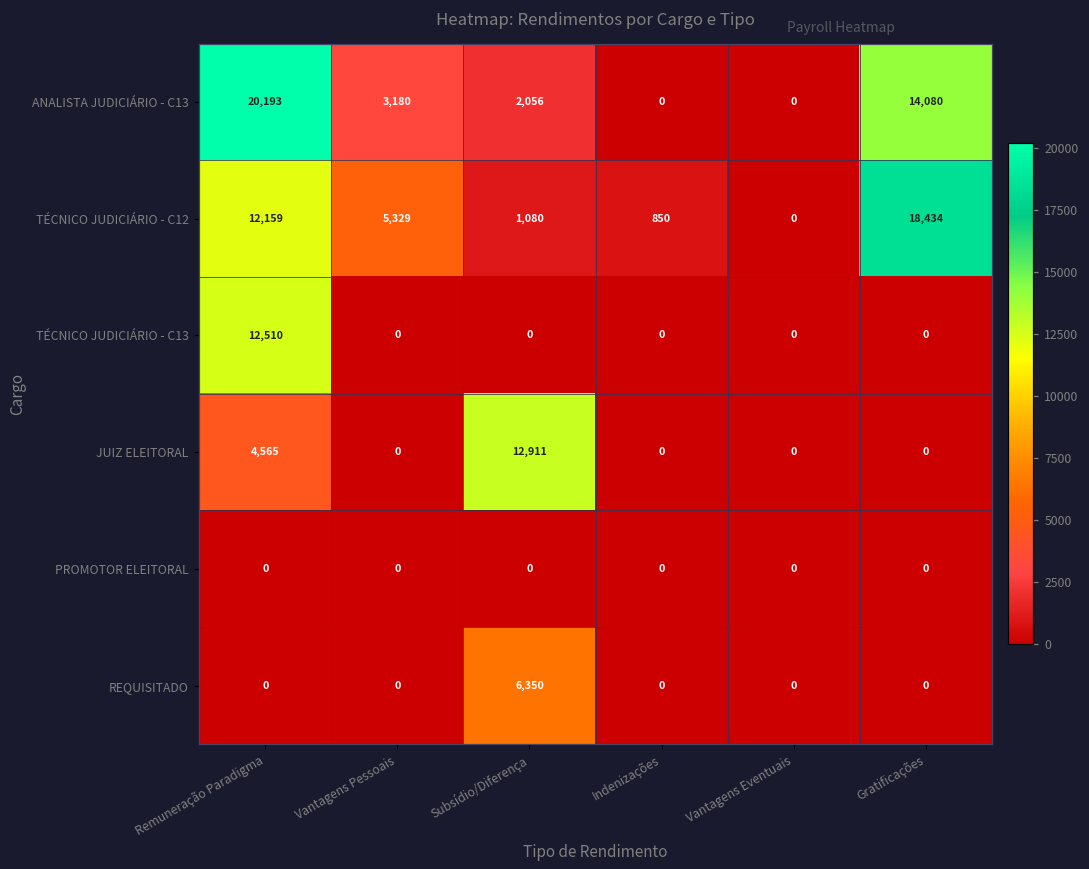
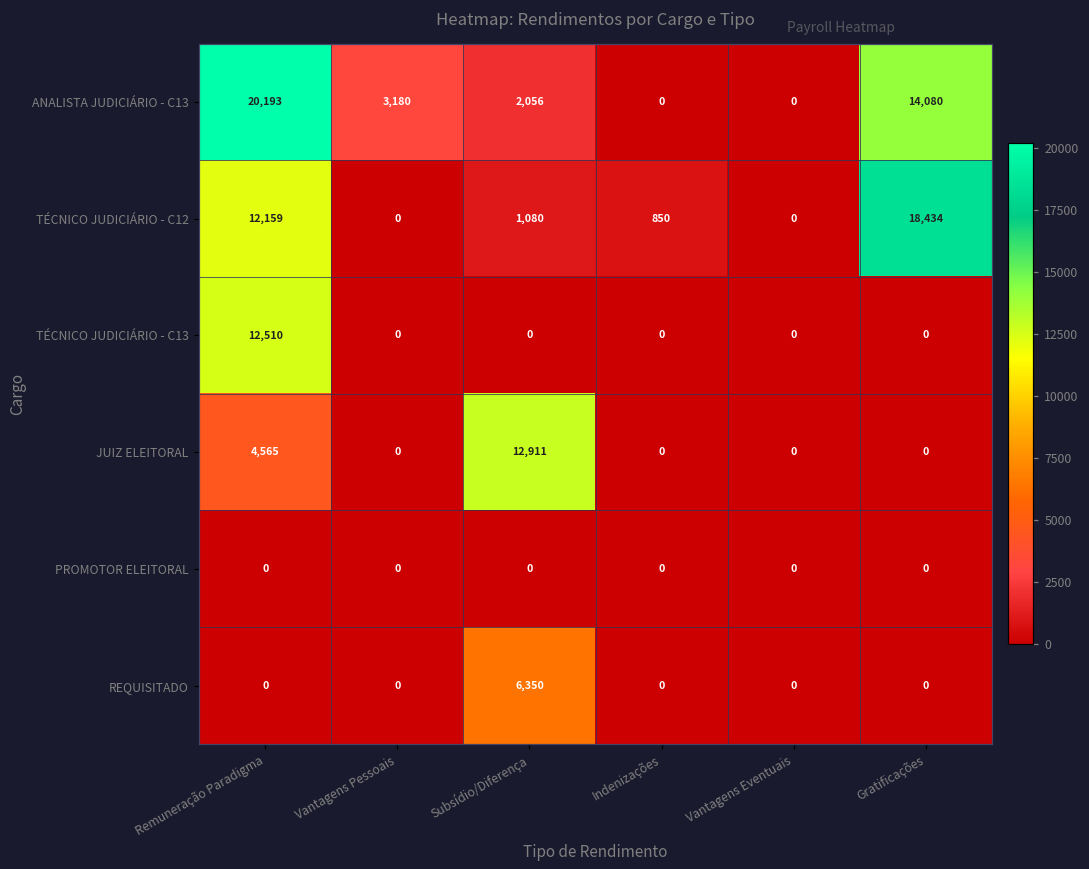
TÉCNICO JUDICIÁRIO - C12, Vantagens Pessoais: 5,329 -> 0
